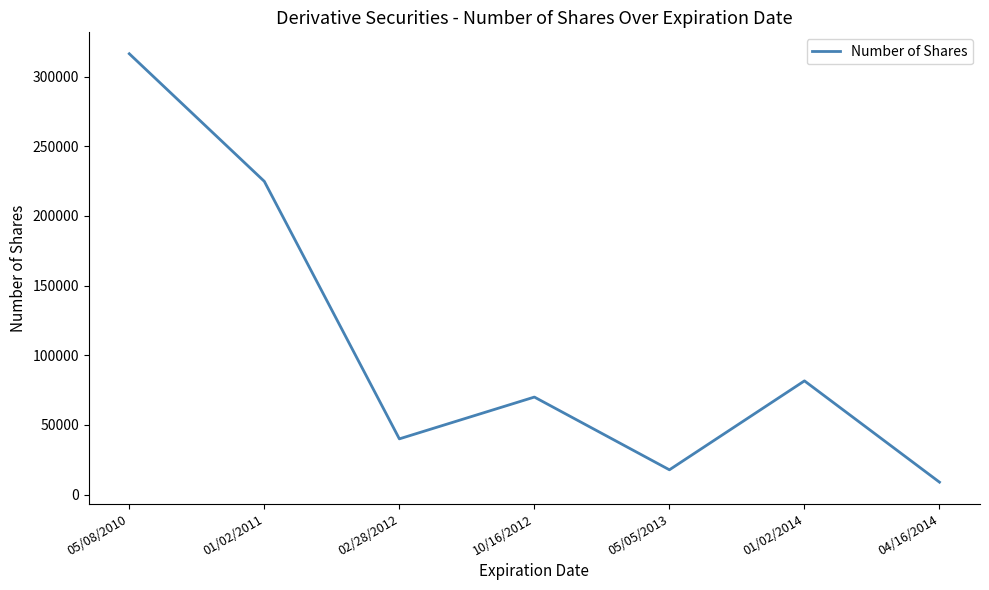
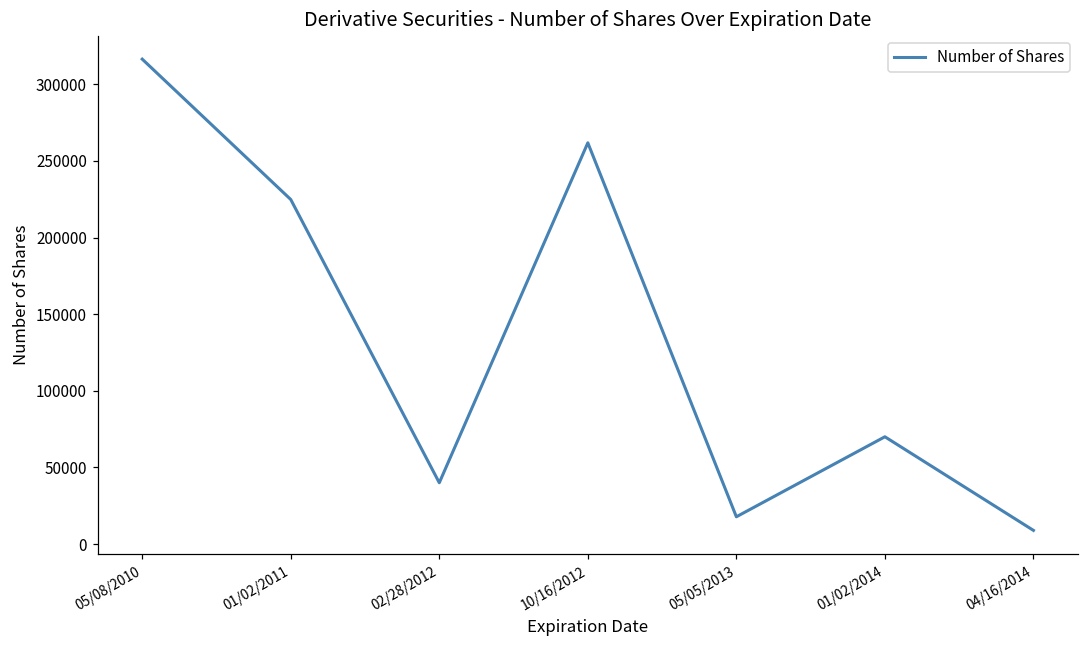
10/16/2012: 70000 -> 262000
01/02/2014: 82000 -> 70000
